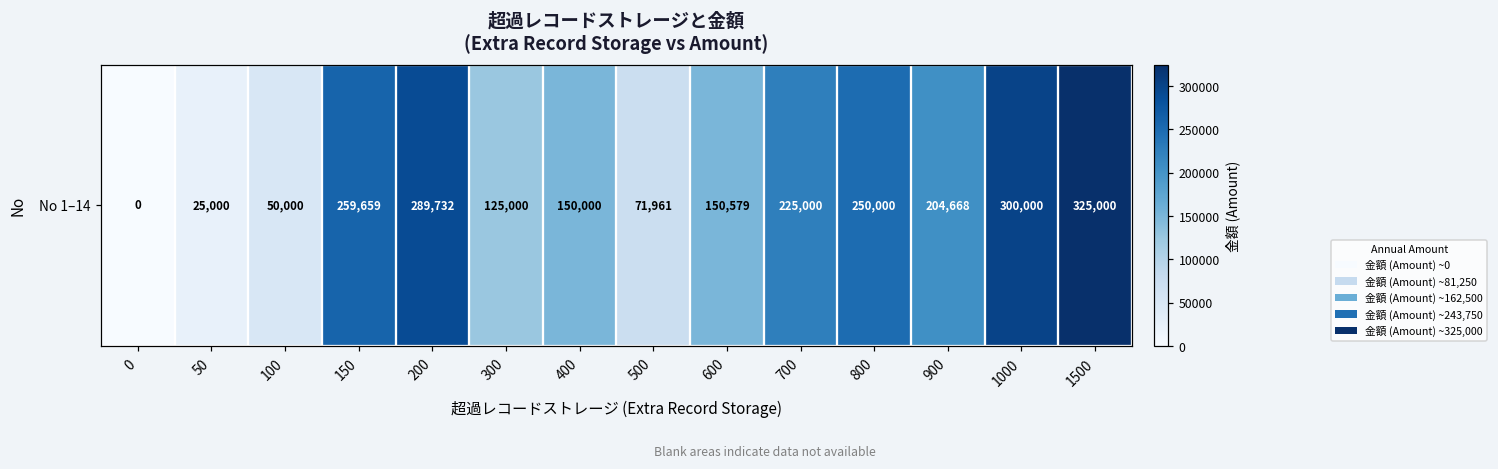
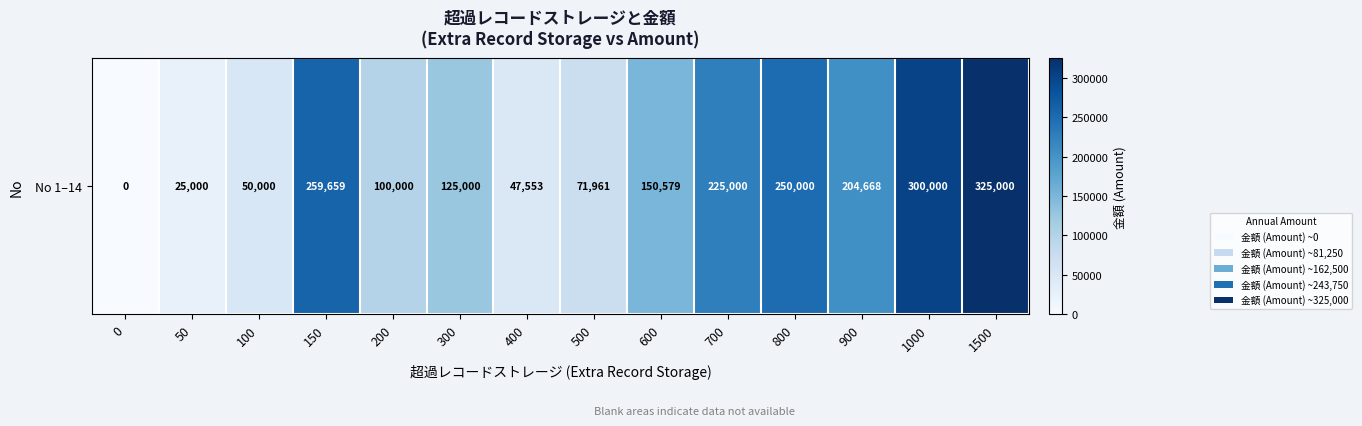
No 1–14, 200: 289,732 -> 100,000
No 1–14, 400: 150,000 -> 47,553
